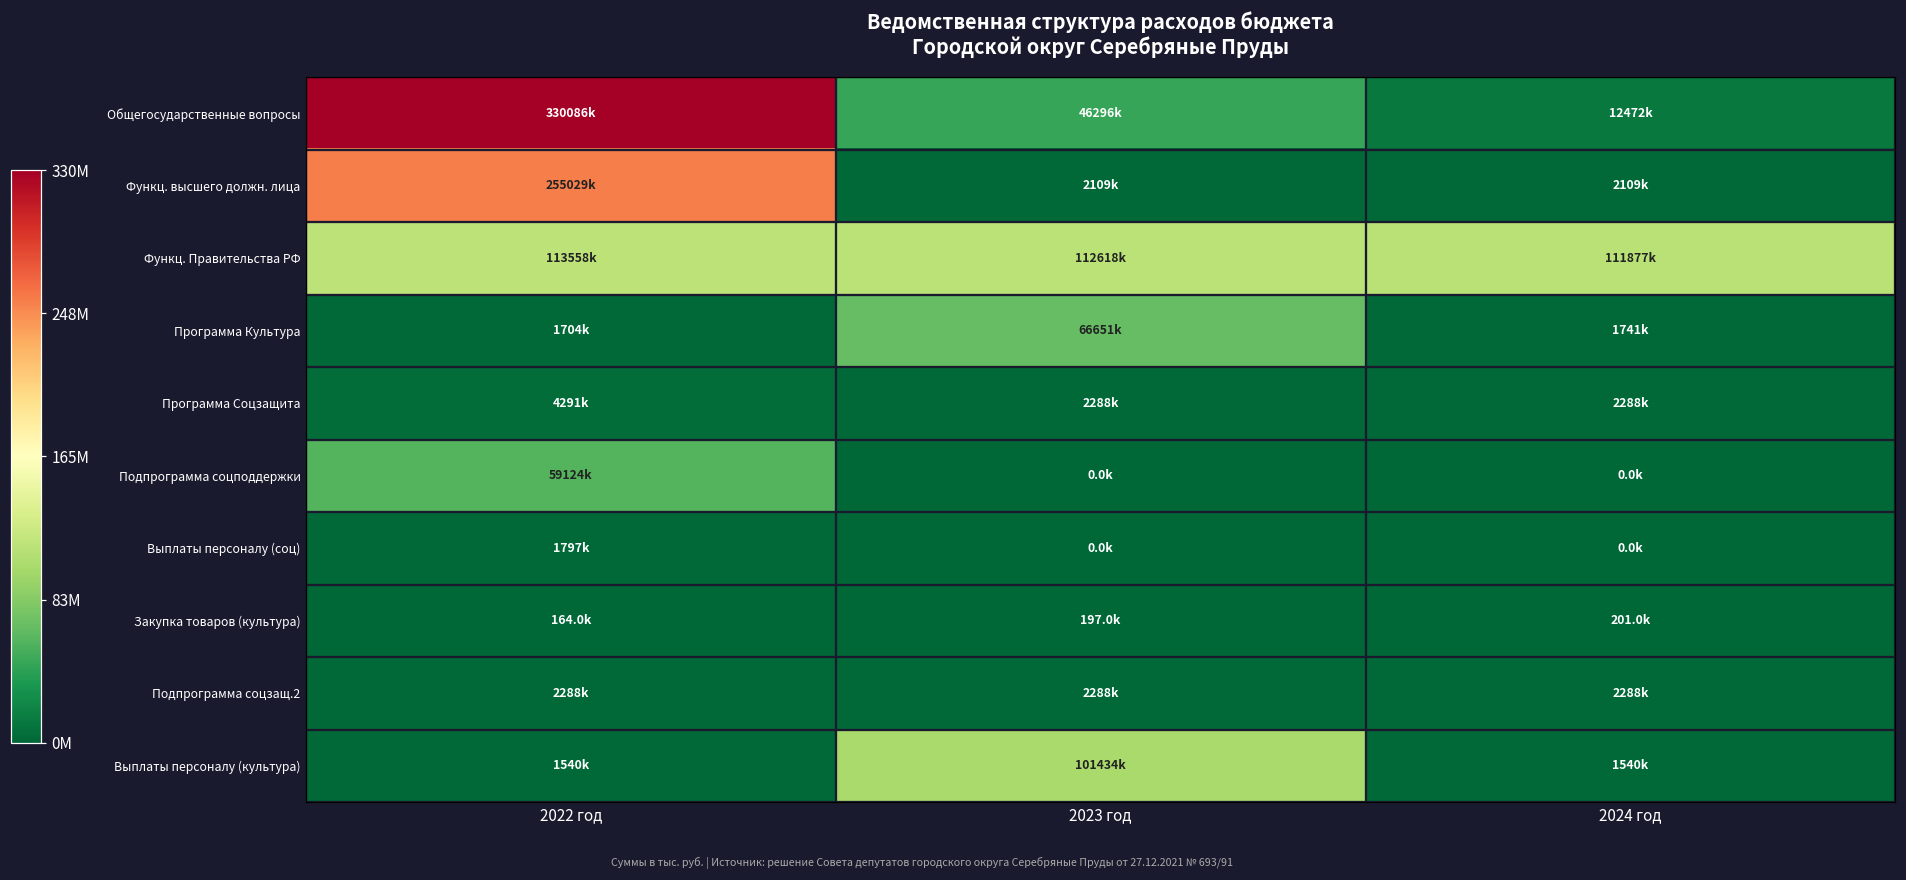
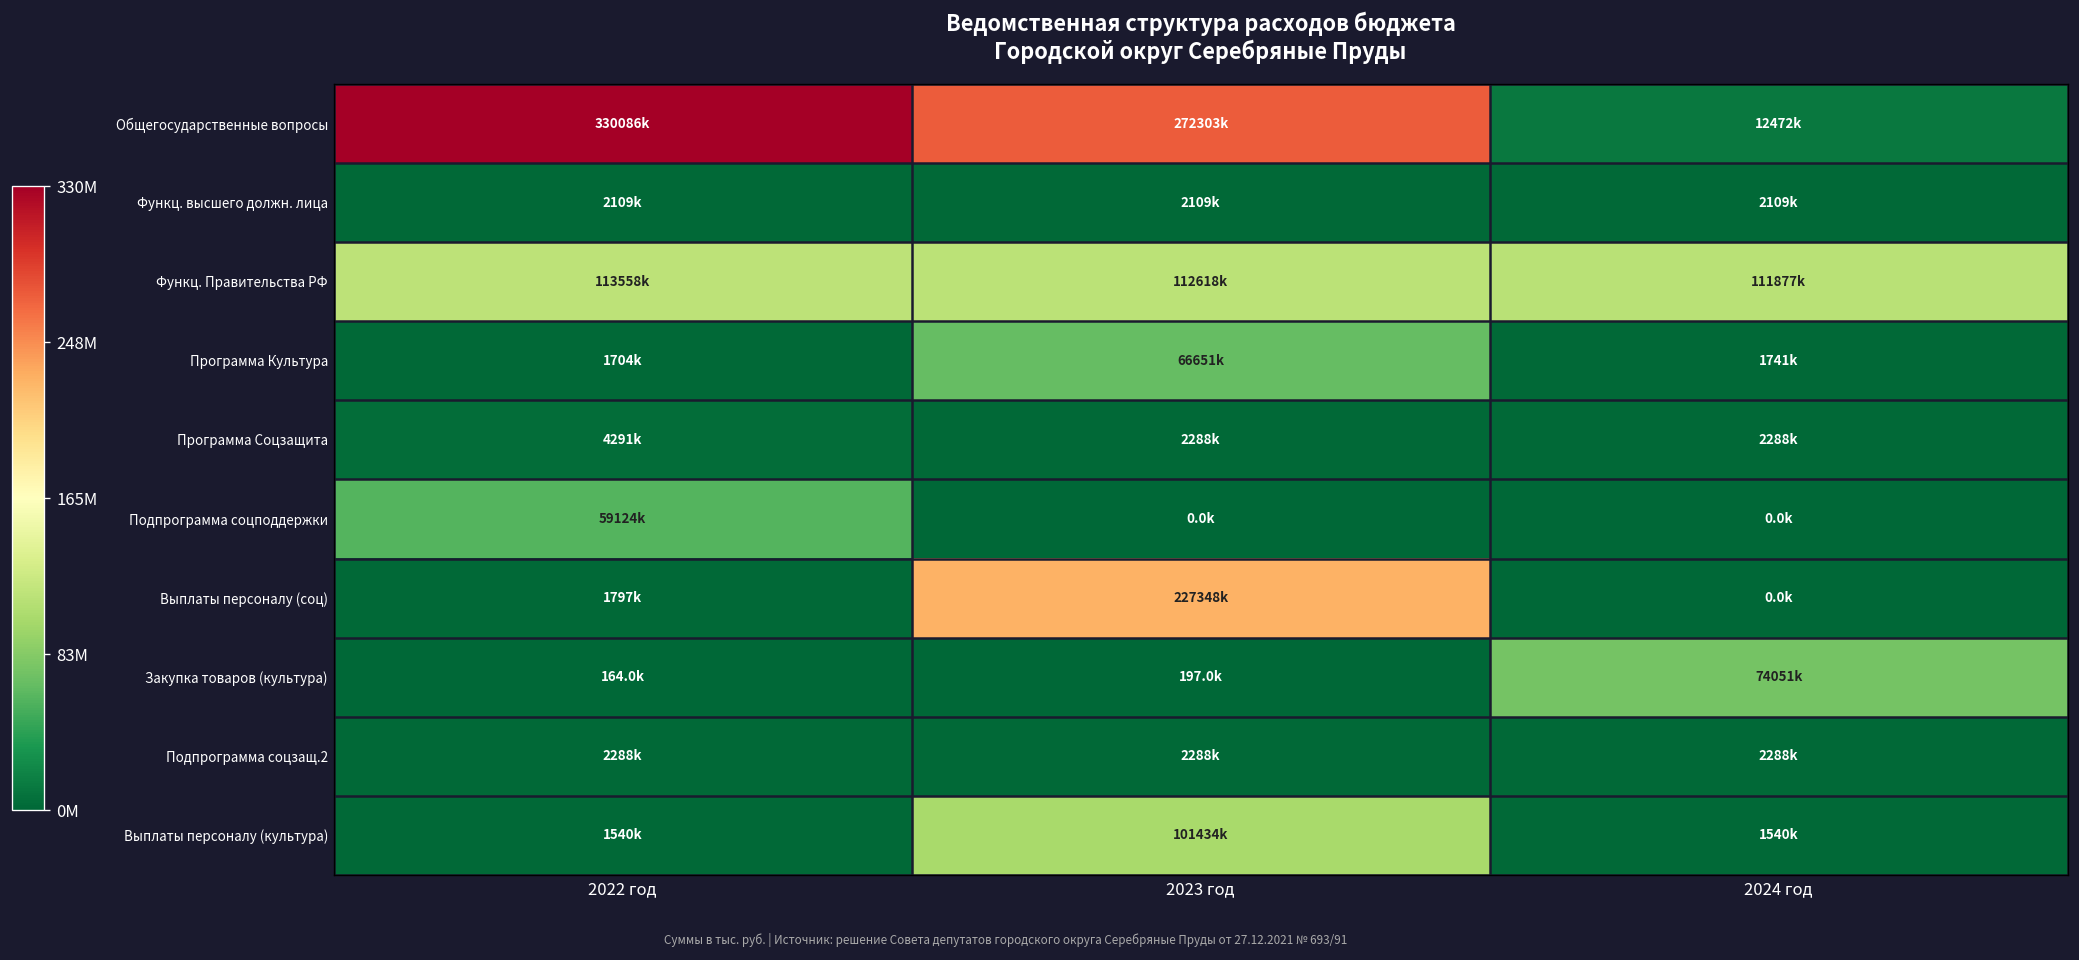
Общегосударственные вопросы, 2023 год: 46296k -> 272303k
Функц. высшего должн. лица, 2022 год: 255029k -> 2109k
Выплаты персоналу (соц), 2023 год: 0.0k -> 227348k
Закупка товаров (культура), 2024 год: 201.0k -> 74051k
